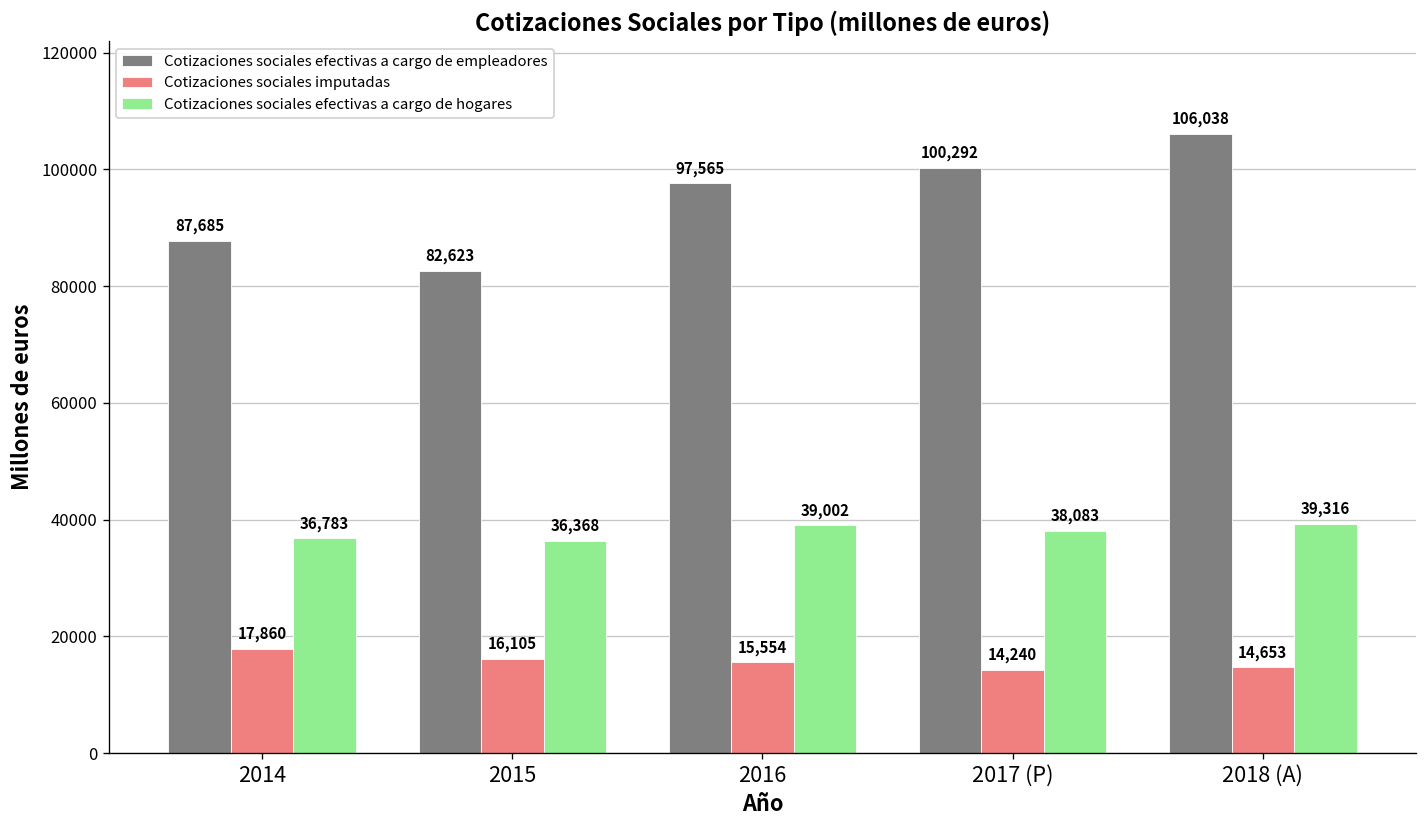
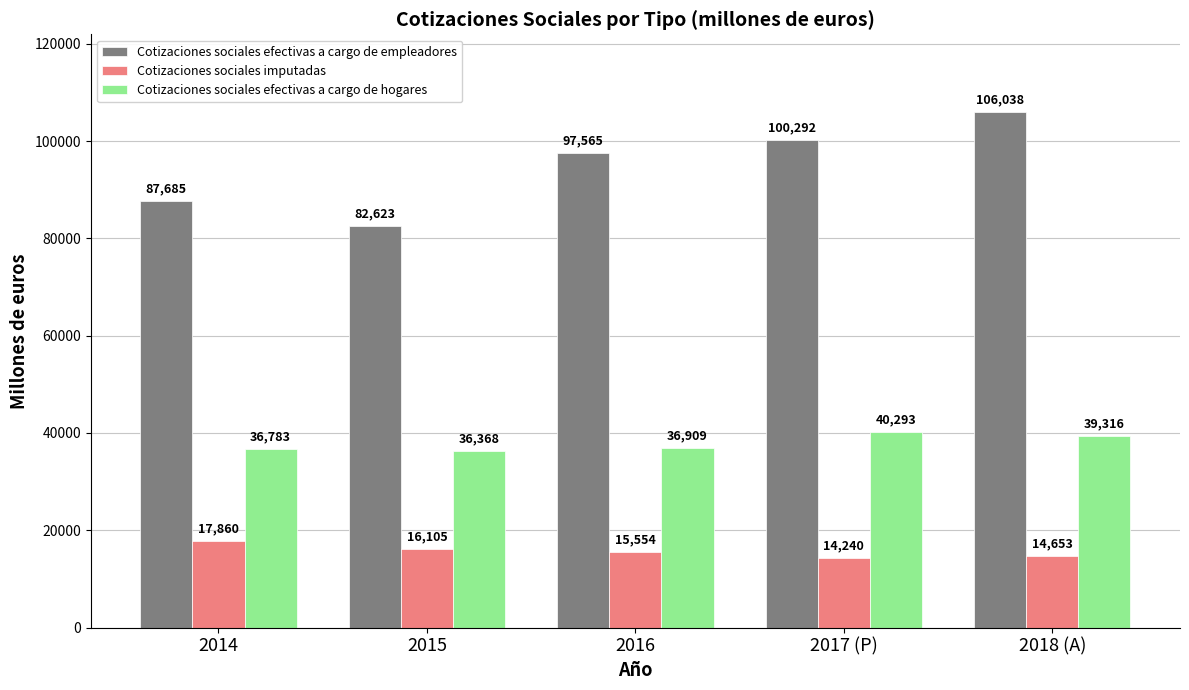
Cotizaciones sociales efectivas a cargo de hogares, 2016: 39,002 -> 36,909
Cotizaciones sociales efectivas a cargo de hogares, 2017 (P): 38,083 -> 40,293
